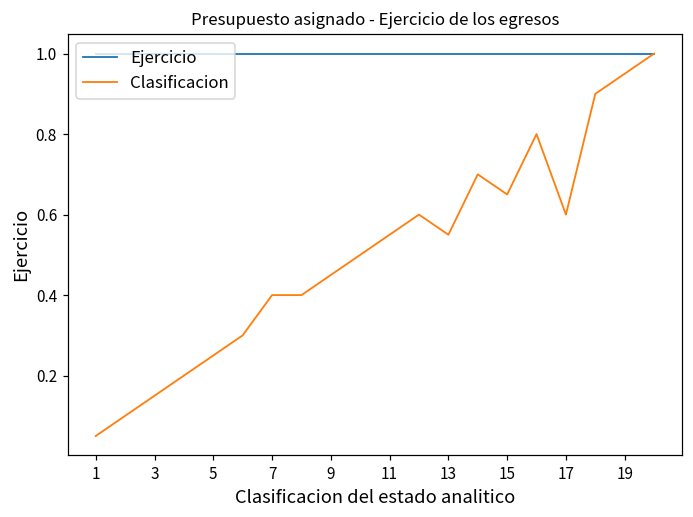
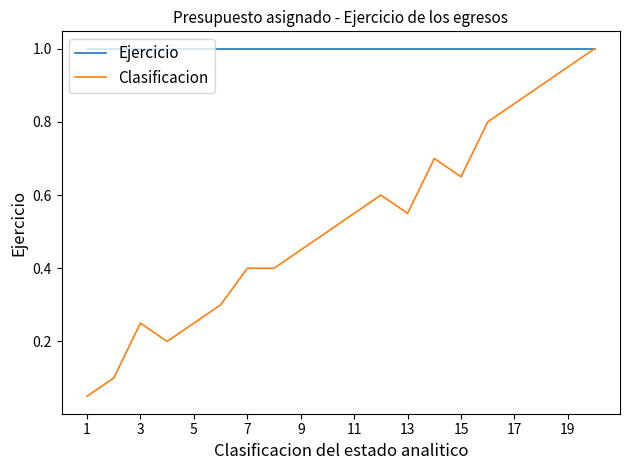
Clasificacion, 3: 0.15 -> 0.25
Clasificacion, 17: 0.60 -> 0.85
